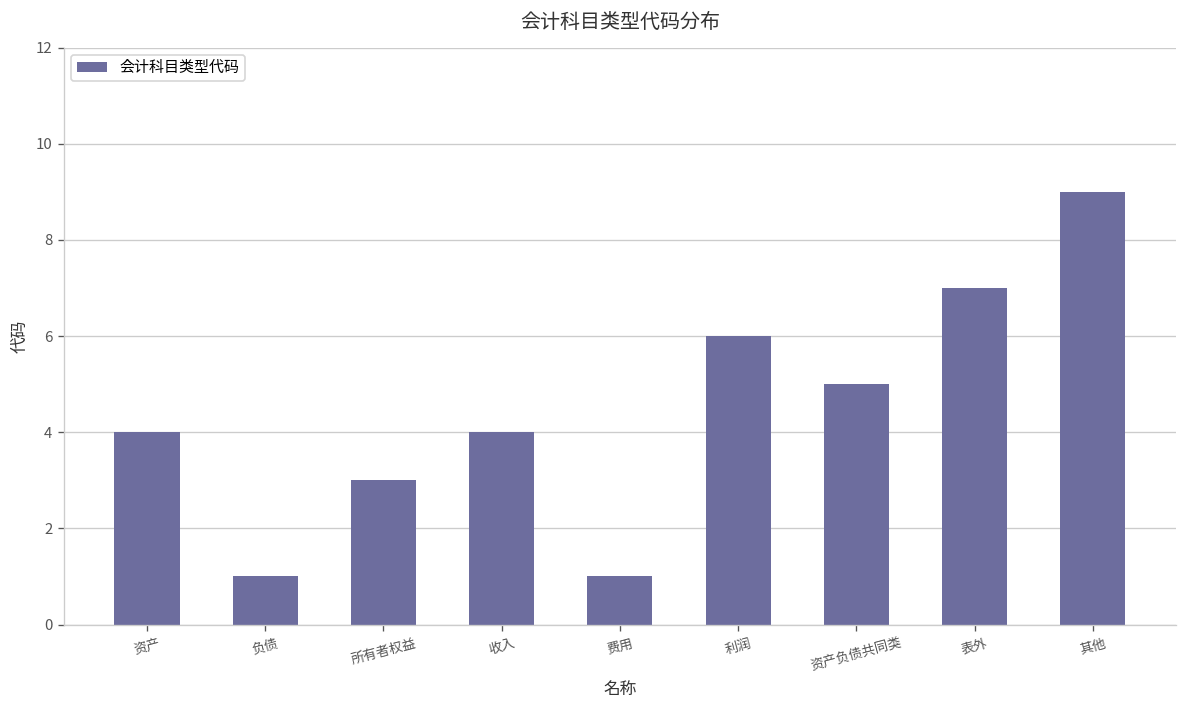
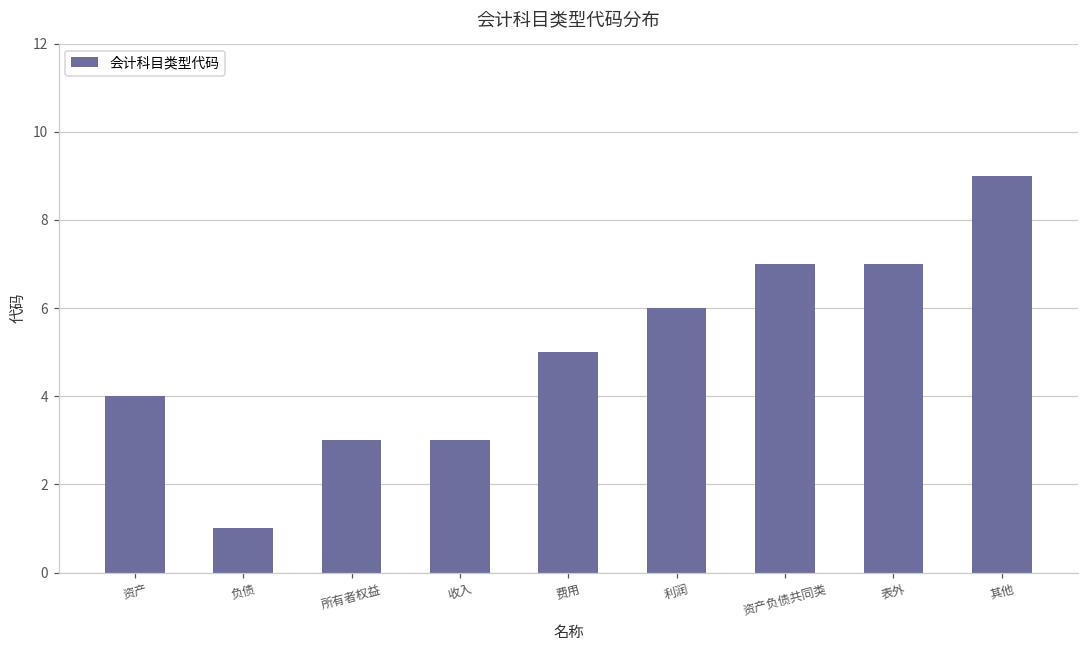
收入: 4 -> 3
费用: 1 -> 5
资产负债共同类: 5 -> 7
